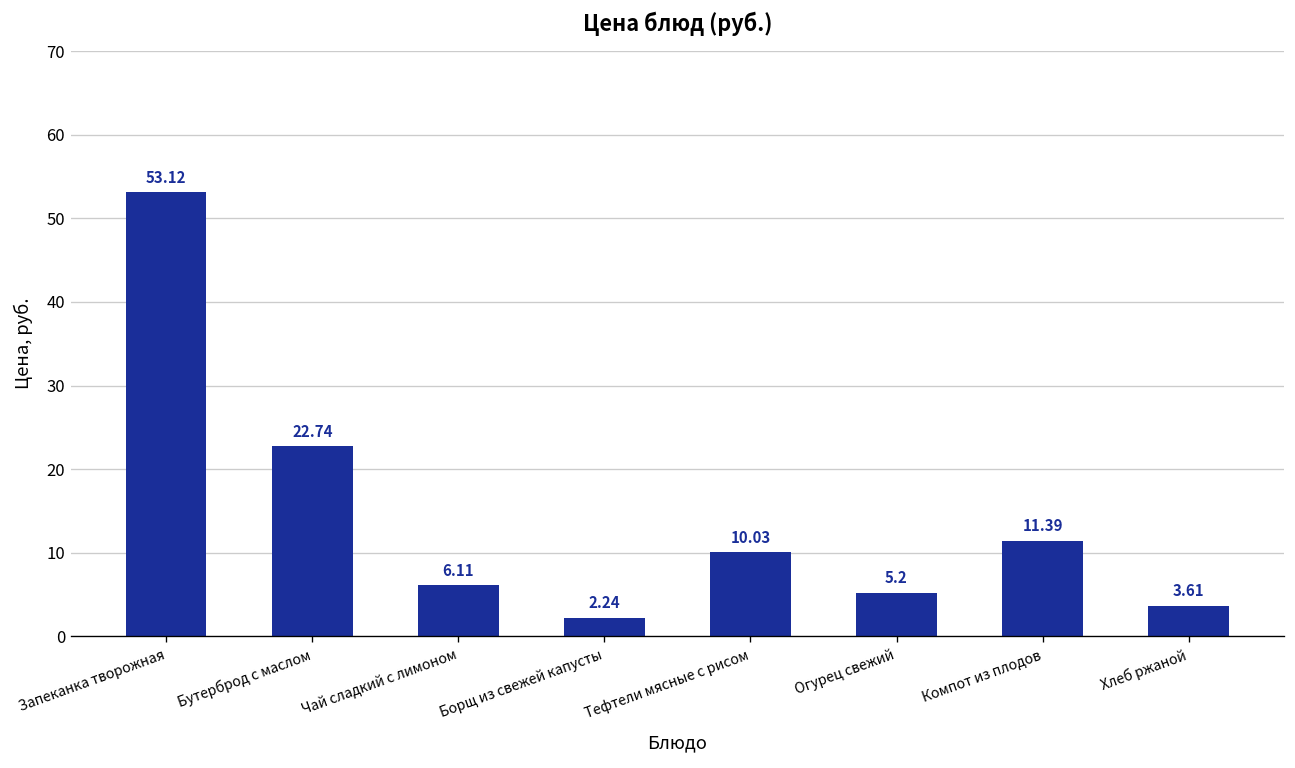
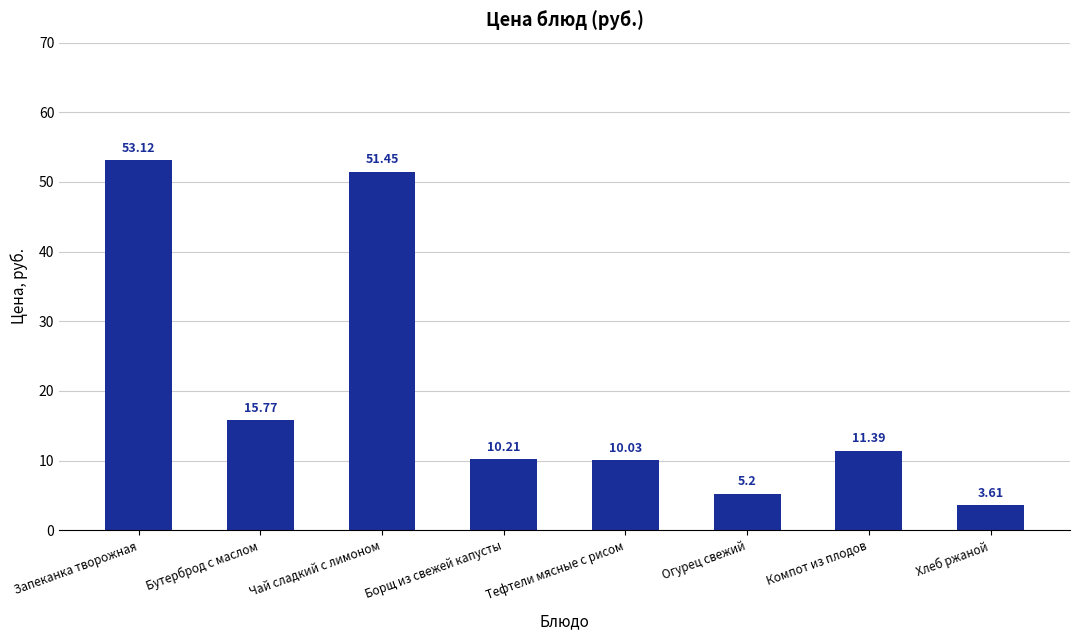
Бутерброд с маслом: 22.74 -> 15.77
Чай сладкий с лимоном: 6.11 -> 51.45
Борщ из свежей капусты: 2.24 -> 10.21
